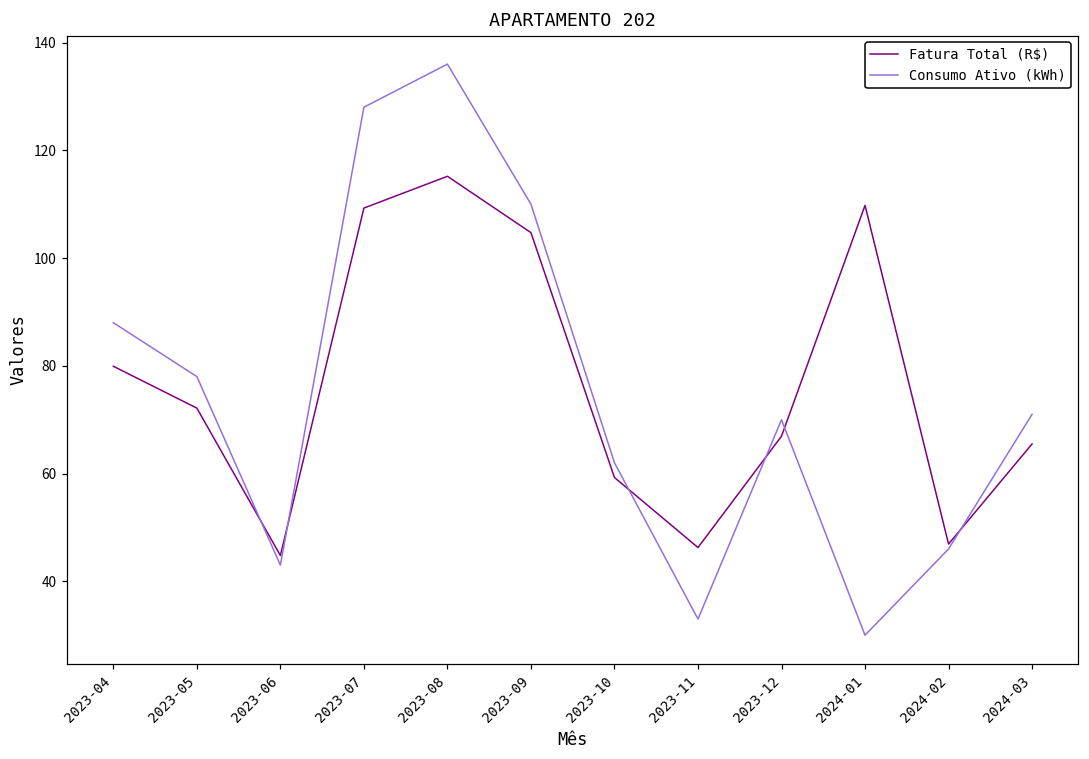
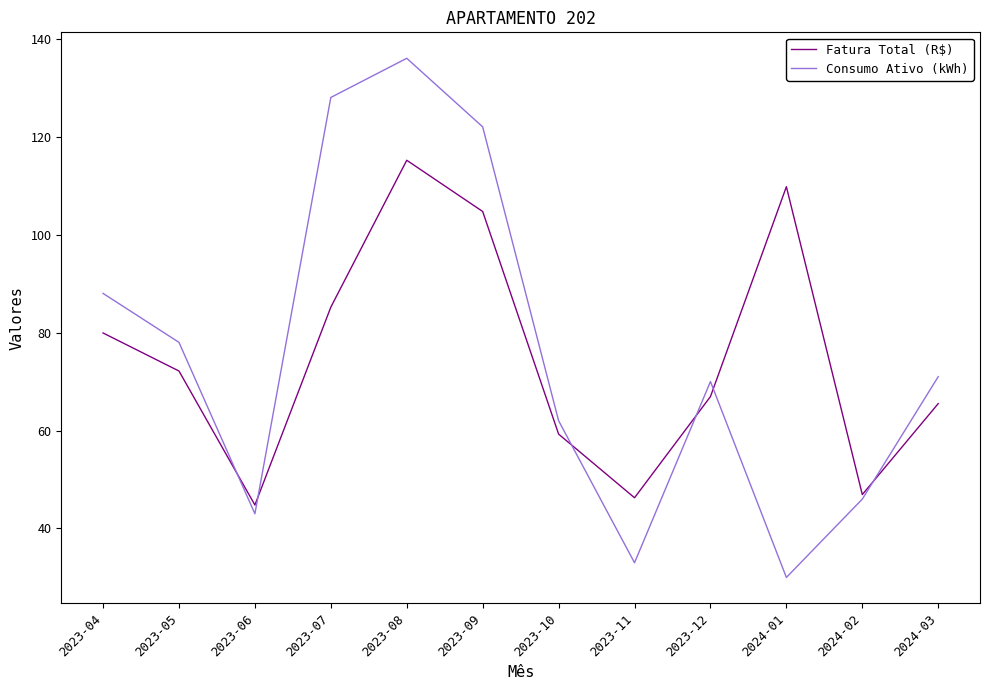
Fatura Total (R$), 2023-07: 109 -> 85
Consumo Ativo (kWh), 2023-09: 110 -> 122
